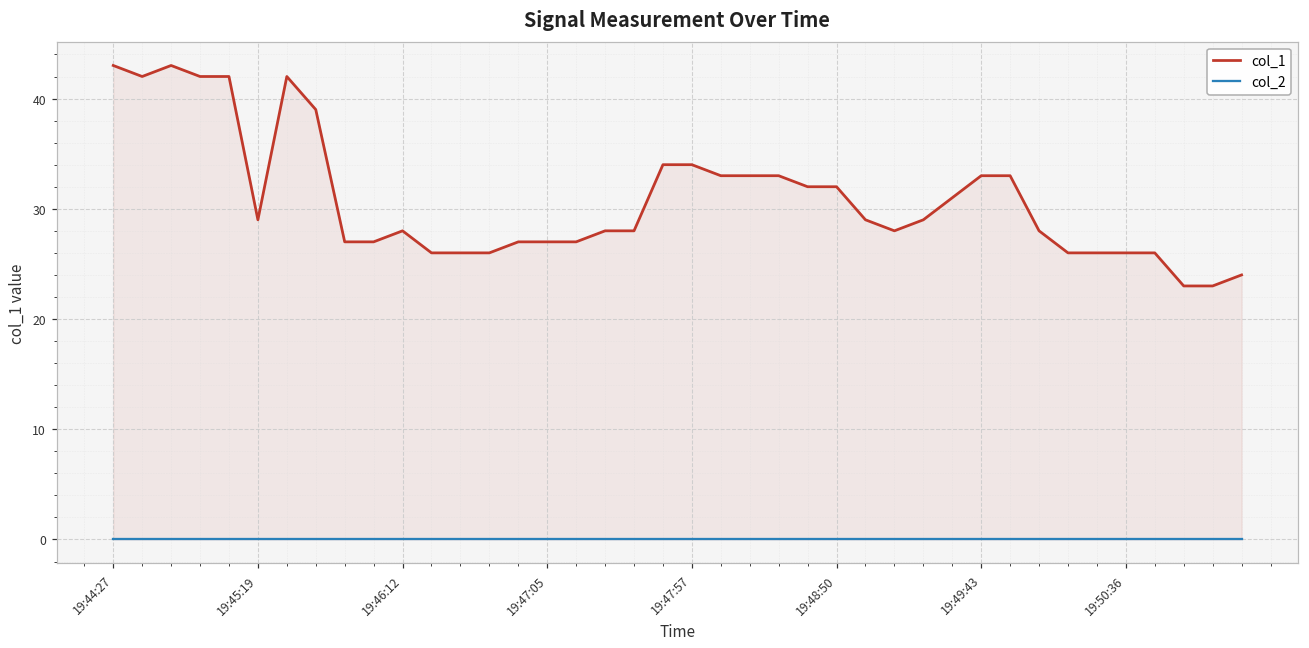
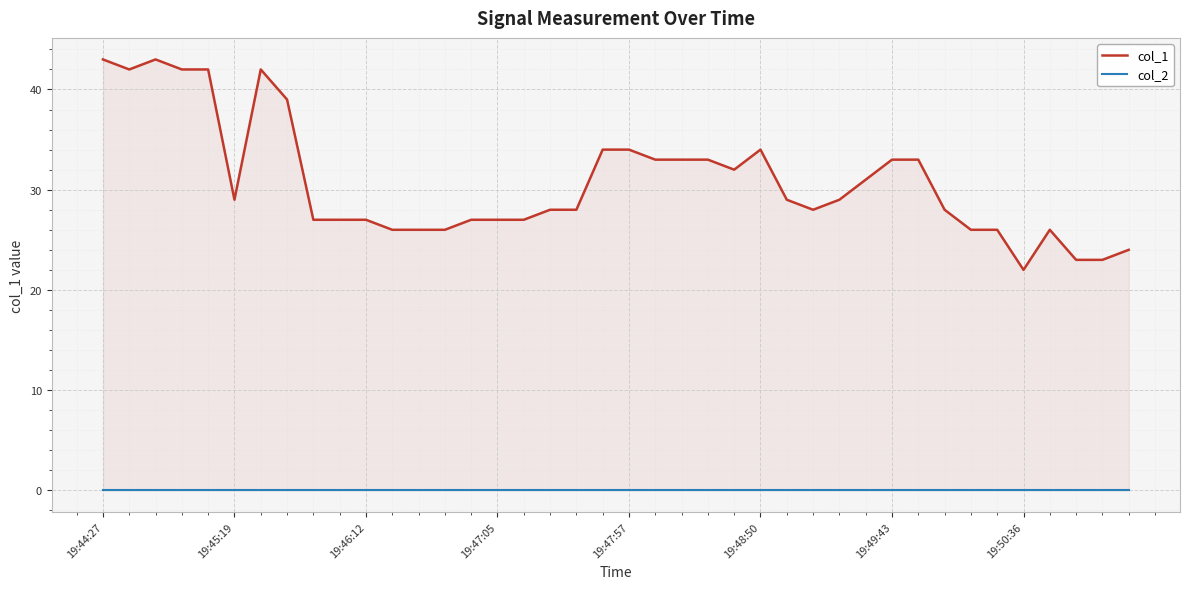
col_1, 19:46:12: 28 -> 27
col_1, 19:48:50: 32 -> 34
col_1, 19:50:36: 26 -> 22
